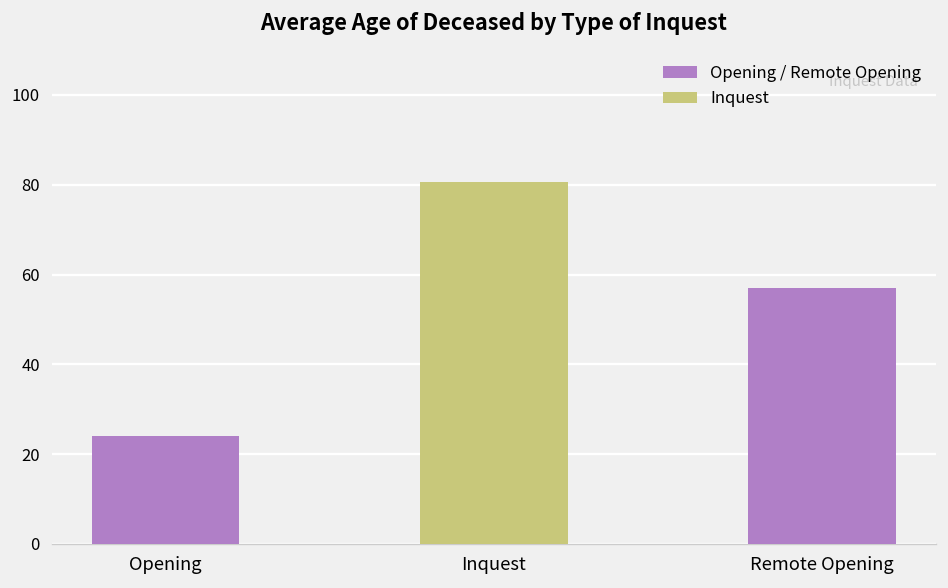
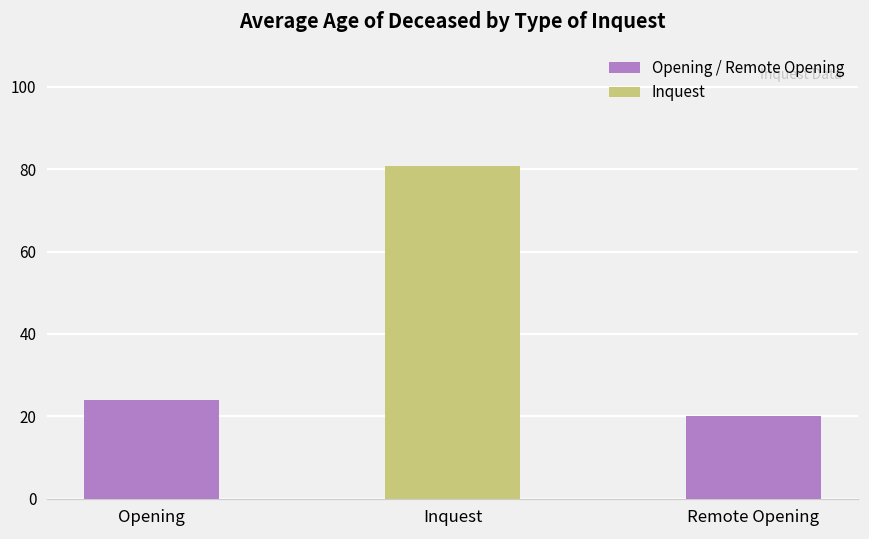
Remote Opening: 57 -> 20
